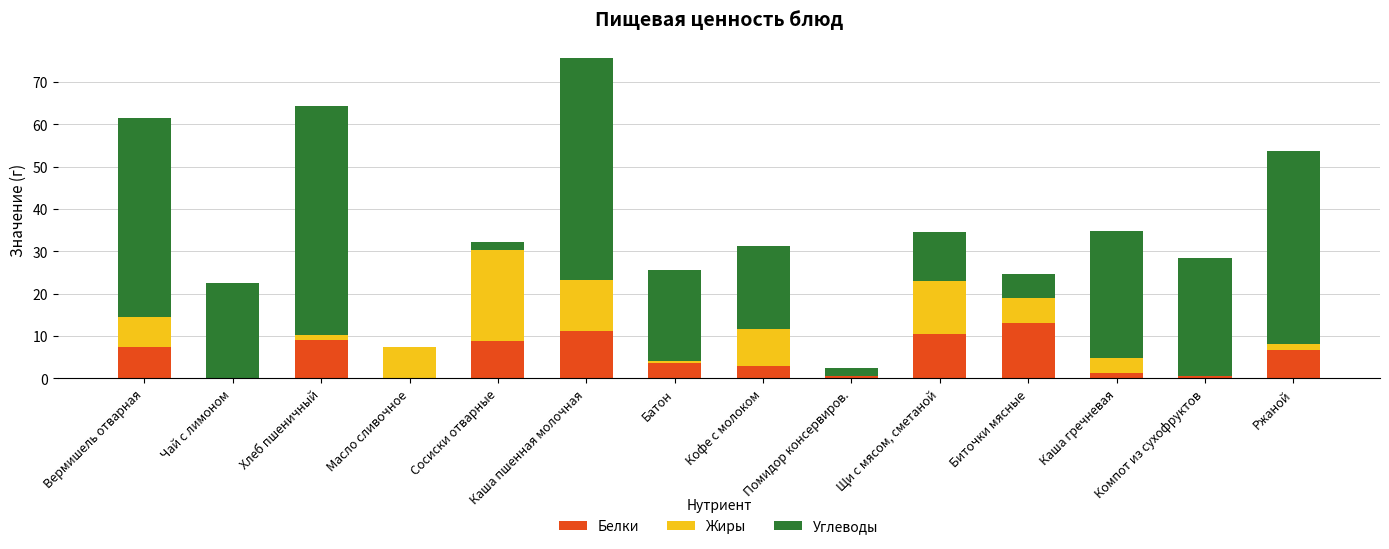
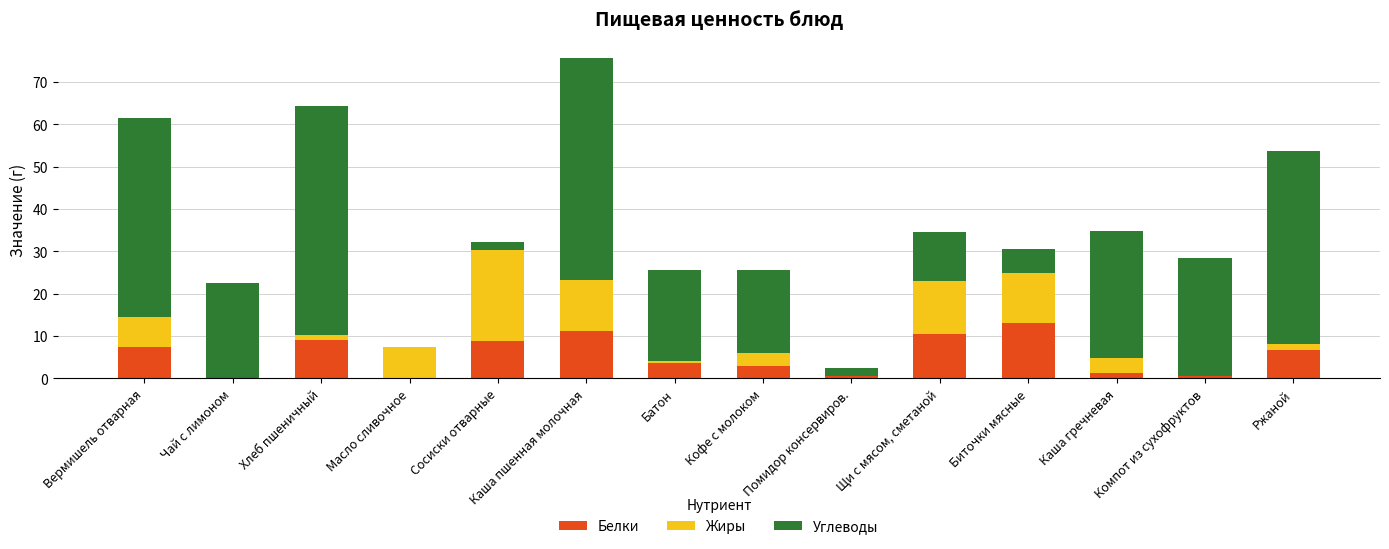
Жиры, Кофе с молоком: 9 -> 3
Жиры, Биточки мясные: 6 -> 12
